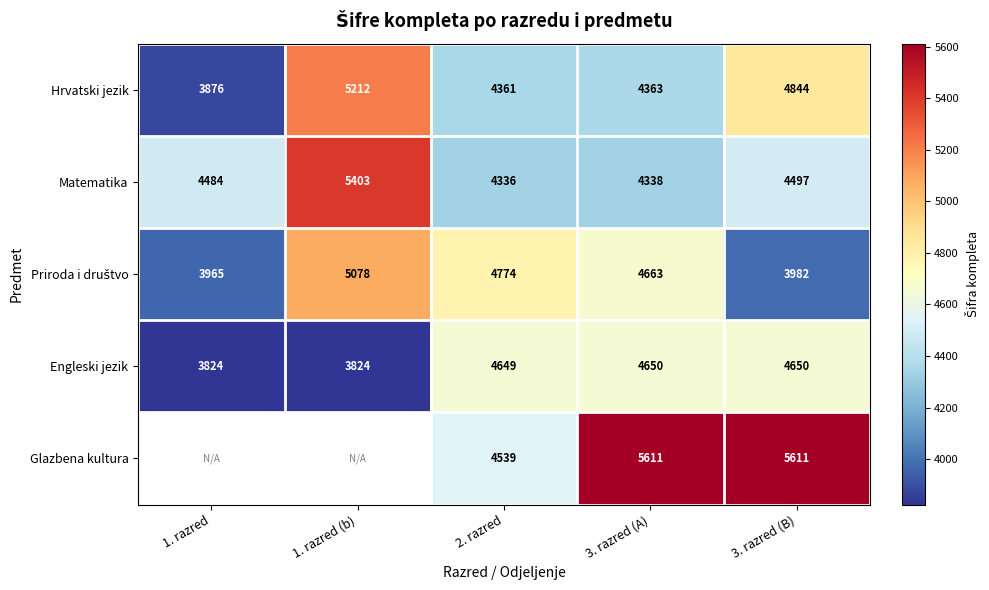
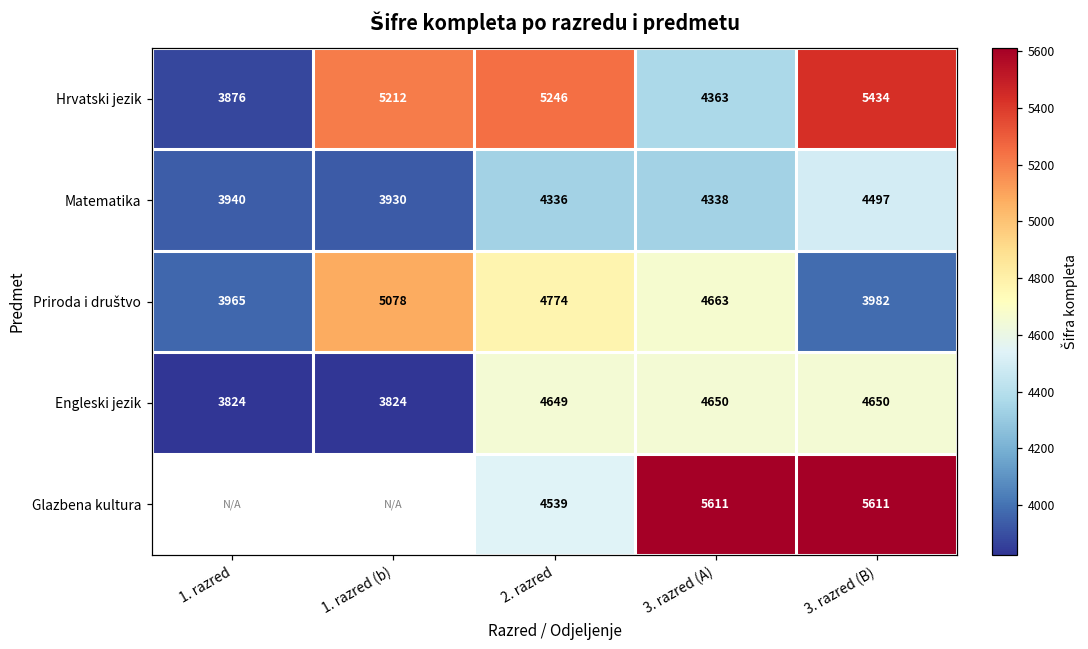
Hrvatski jezik, 2. razred: 4361 -> 5246
Hrvatski jezik, 3. razred (B): 4844 -> 5434
Matematika, 1. razred: 4484 -> 3940
Matematika, 1. razred (b): 5403 -> 3930
